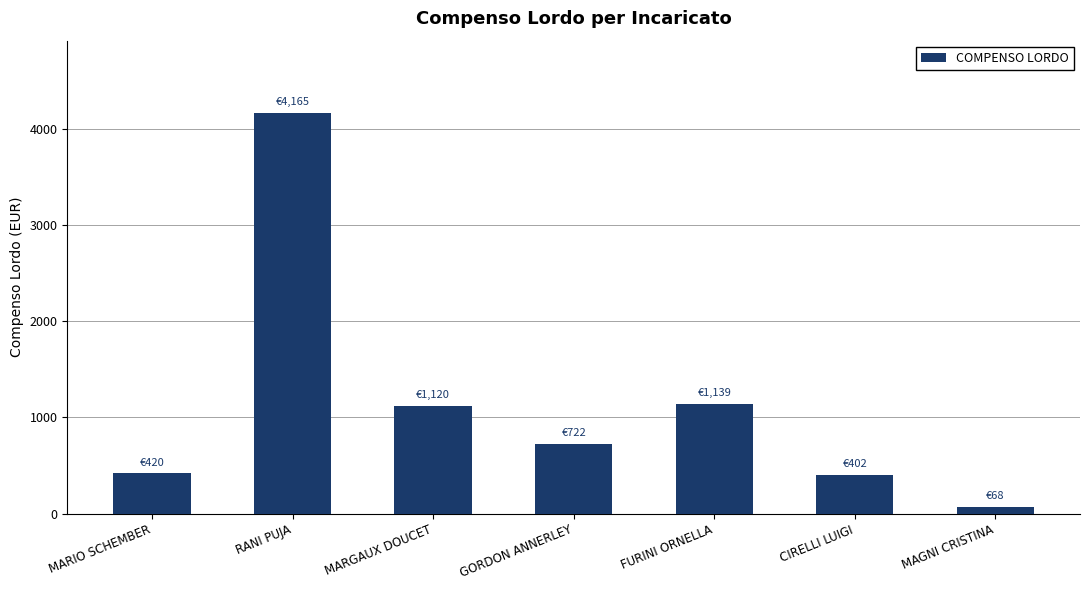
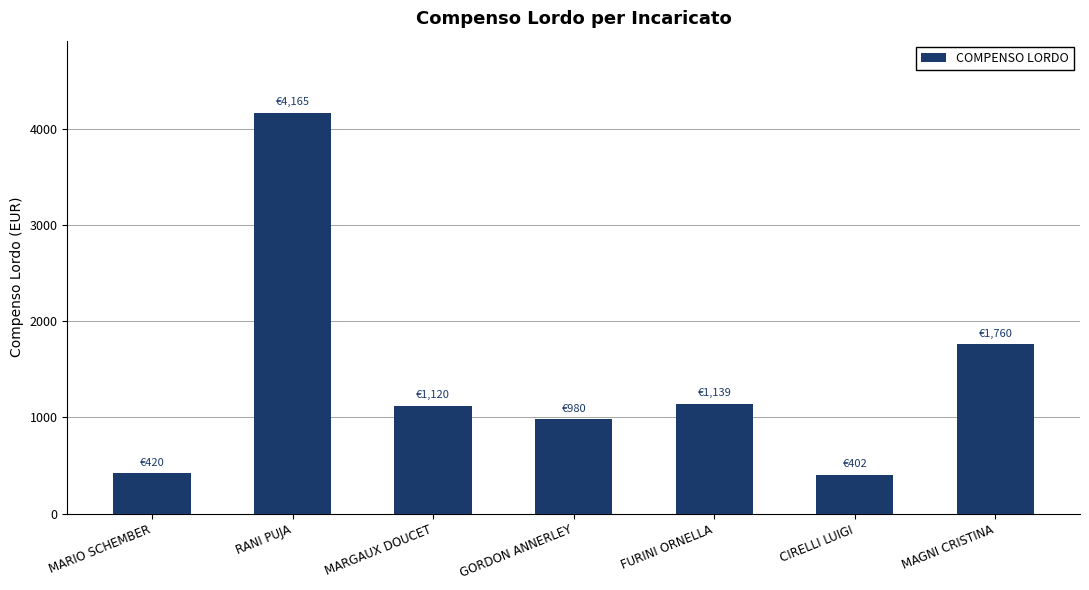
GORDON ANNERLEY: €722 -> €980
MAGNI CRISTINA: €68 -> €1,760
